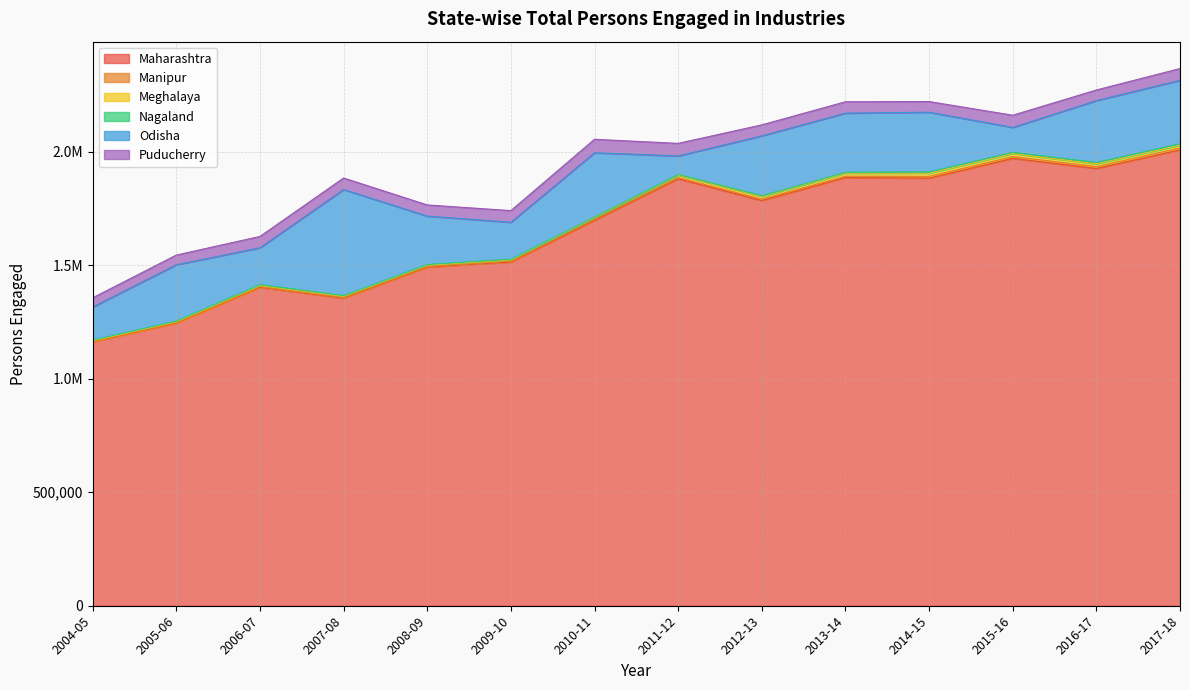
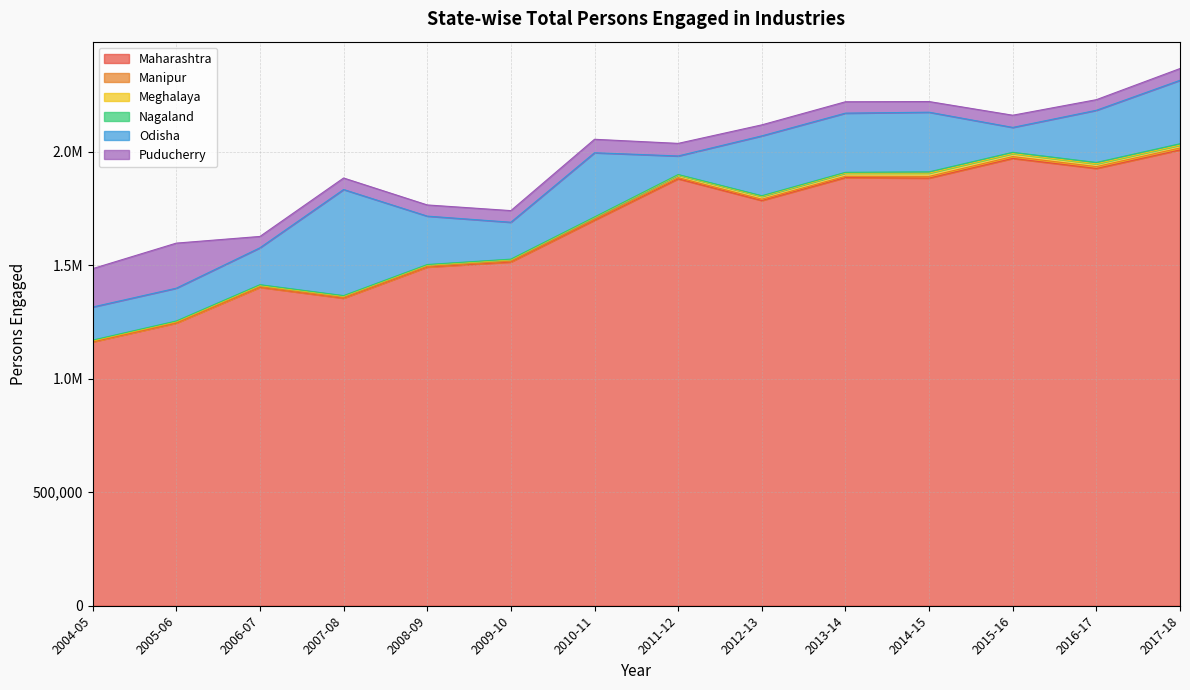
Puducherry, 2004-05: 40,000 -> 170,000
Odisha, 2005-06: 250,000 -> 140,000
Puducherry, 2005-06: 40,000 -> 200,000
Odisha, 2016-17: 270,000 -> 230,000
